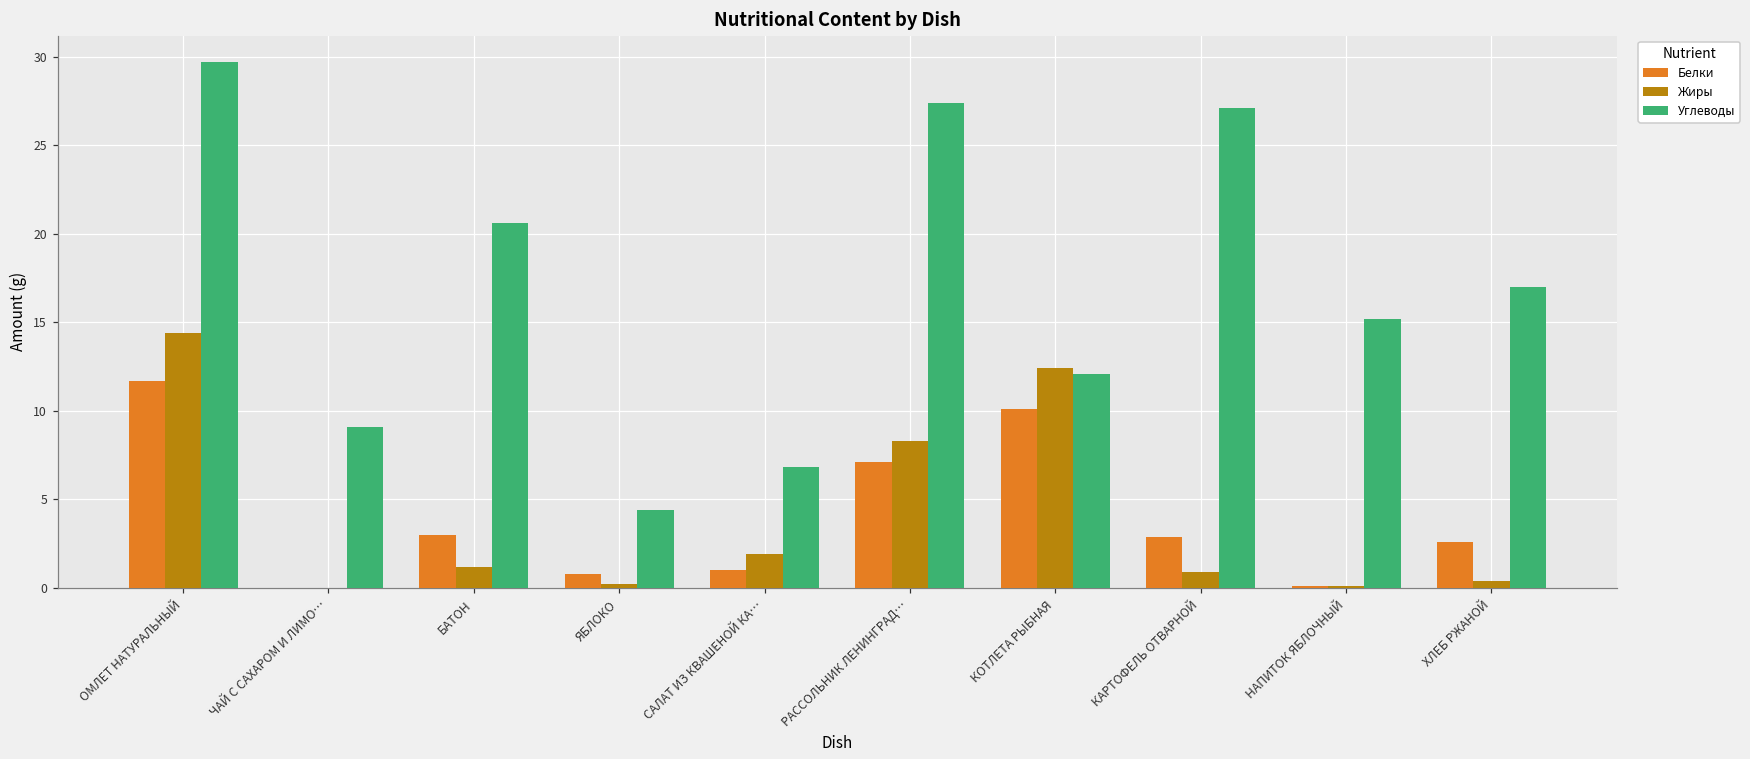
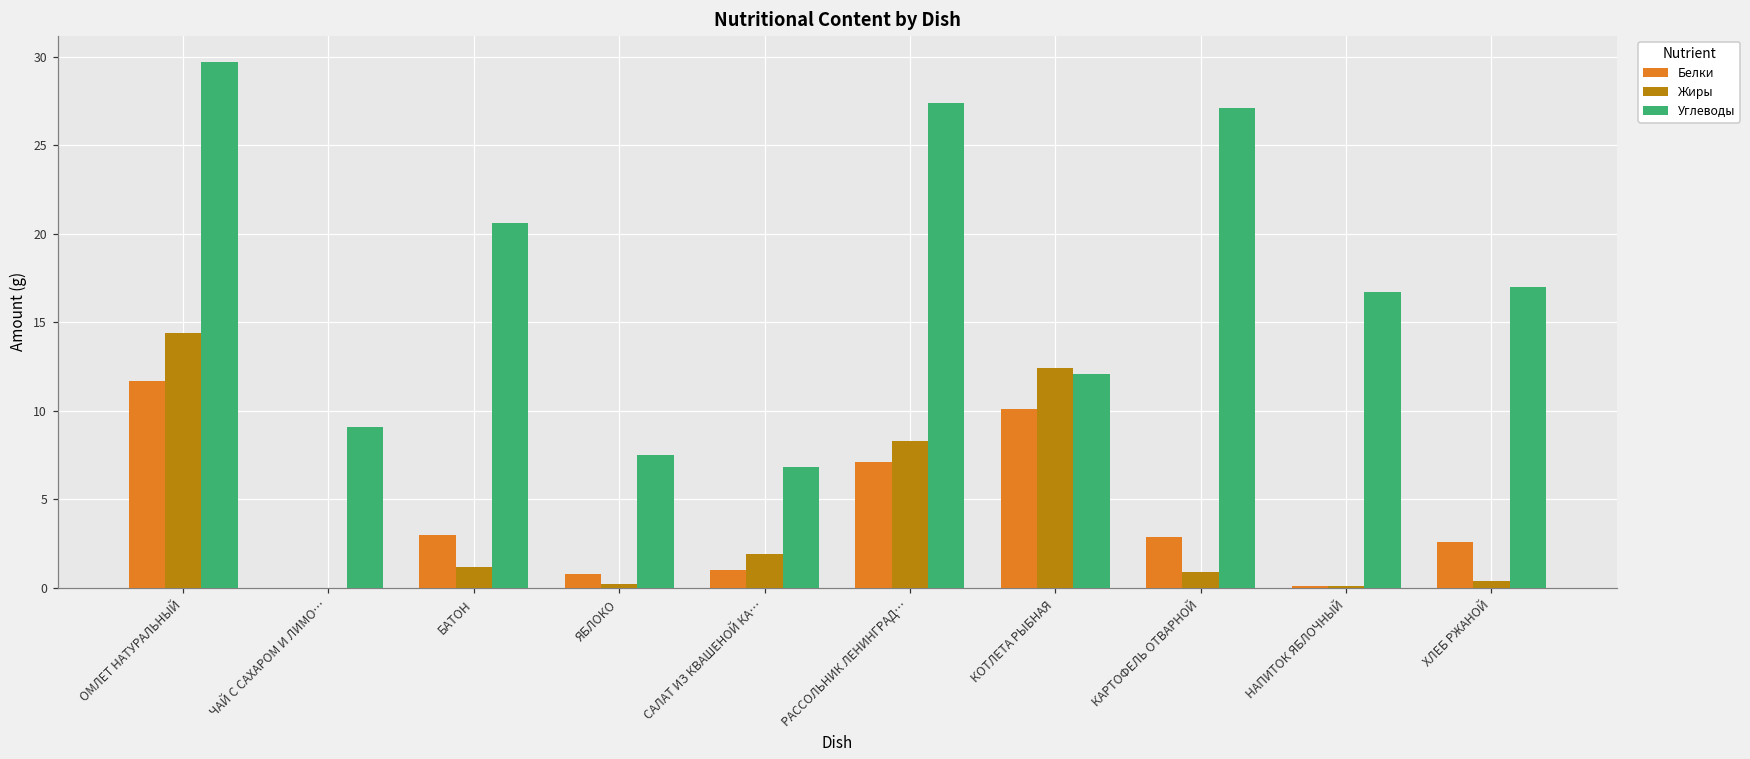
Углеводы, ЯБЛОКО: 4.4 -> 7.5
Углеводы, НАПИТОК ЯБЛОЧНЫЙ: 15.2 -> 16.7
